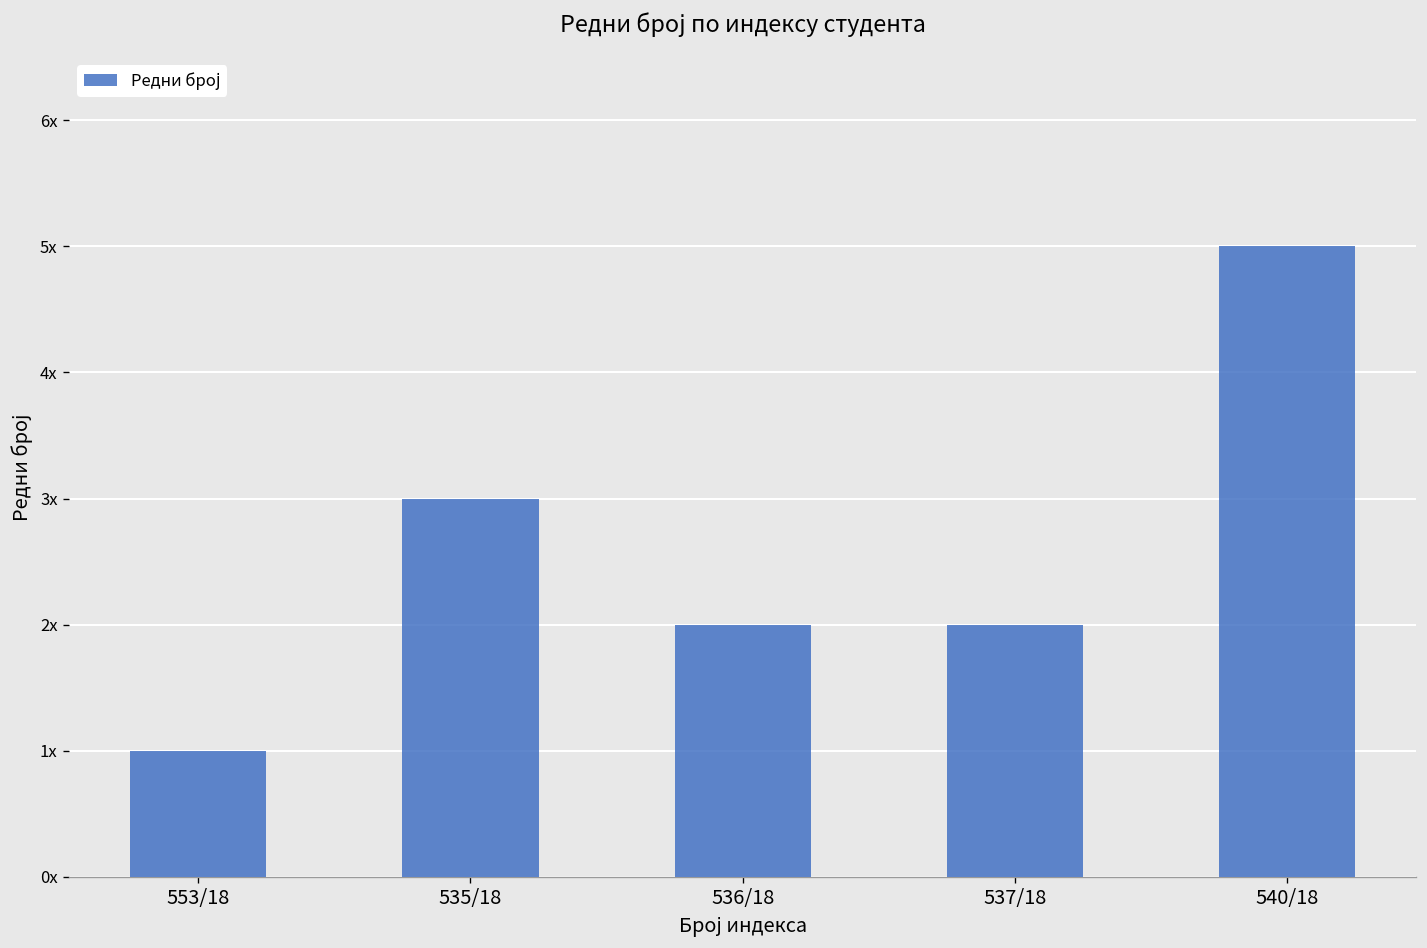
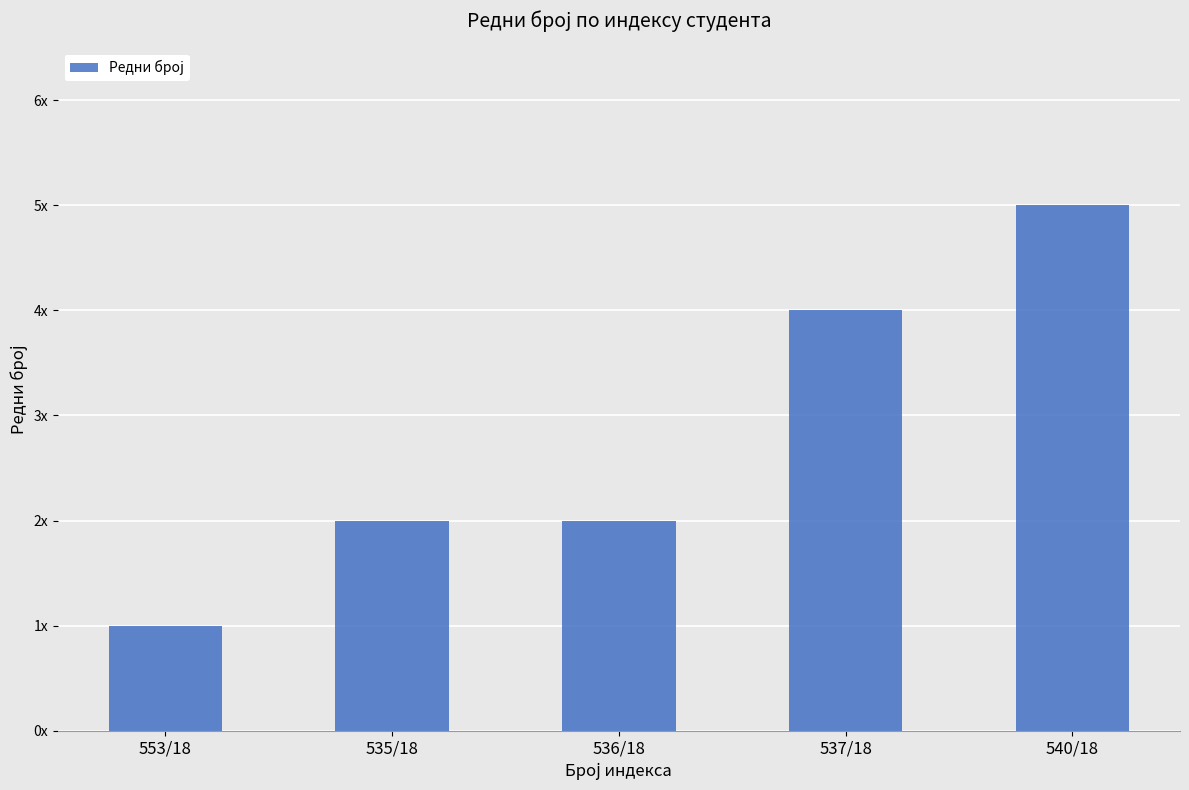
535/18: 3x -> 2x
537/18: 2x -> 4x
